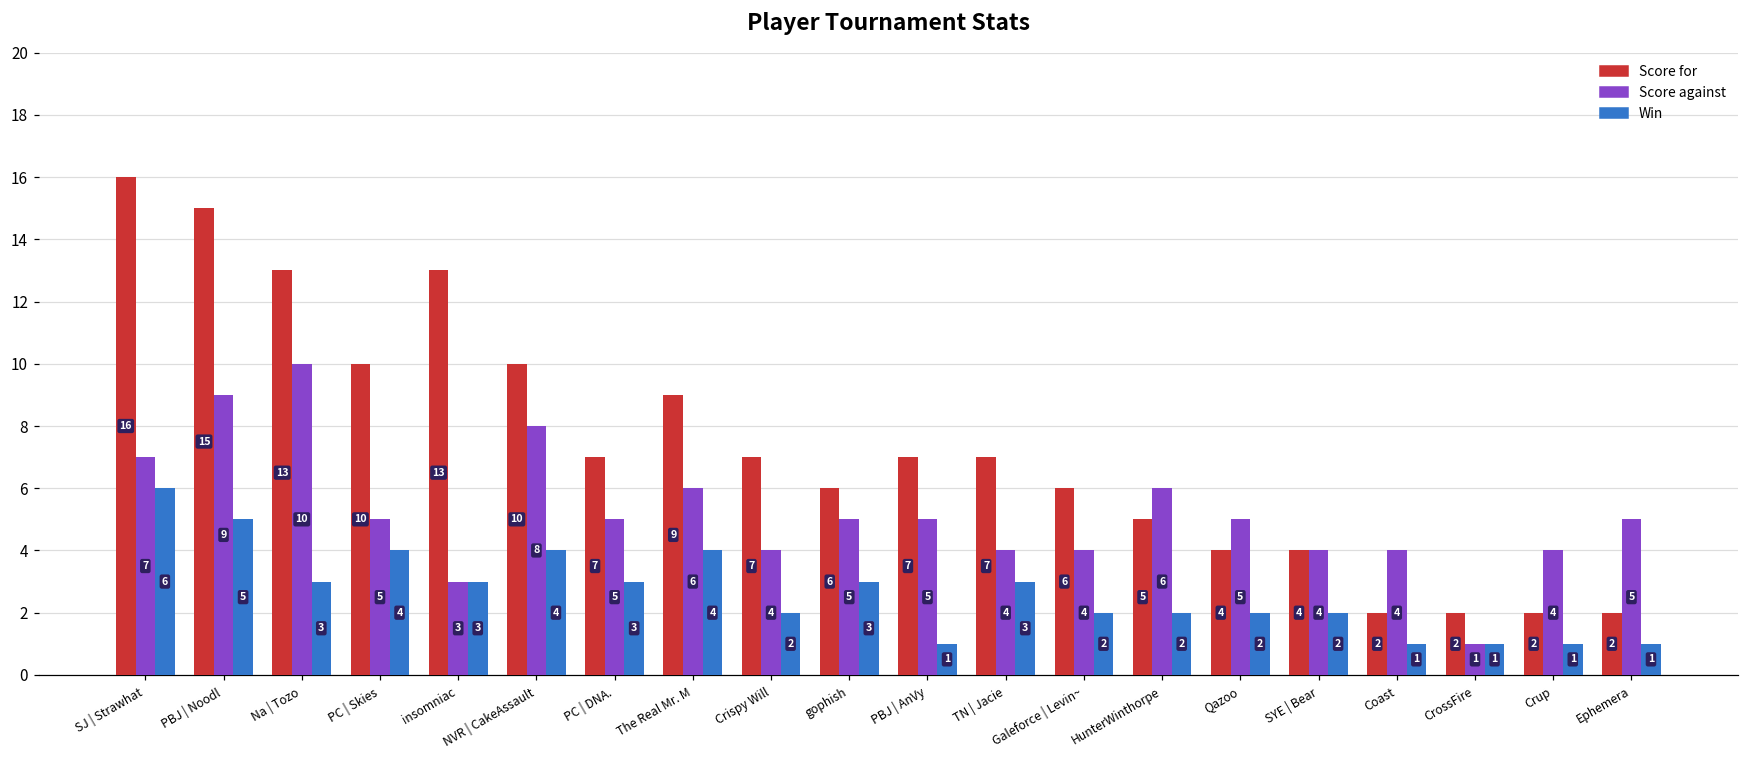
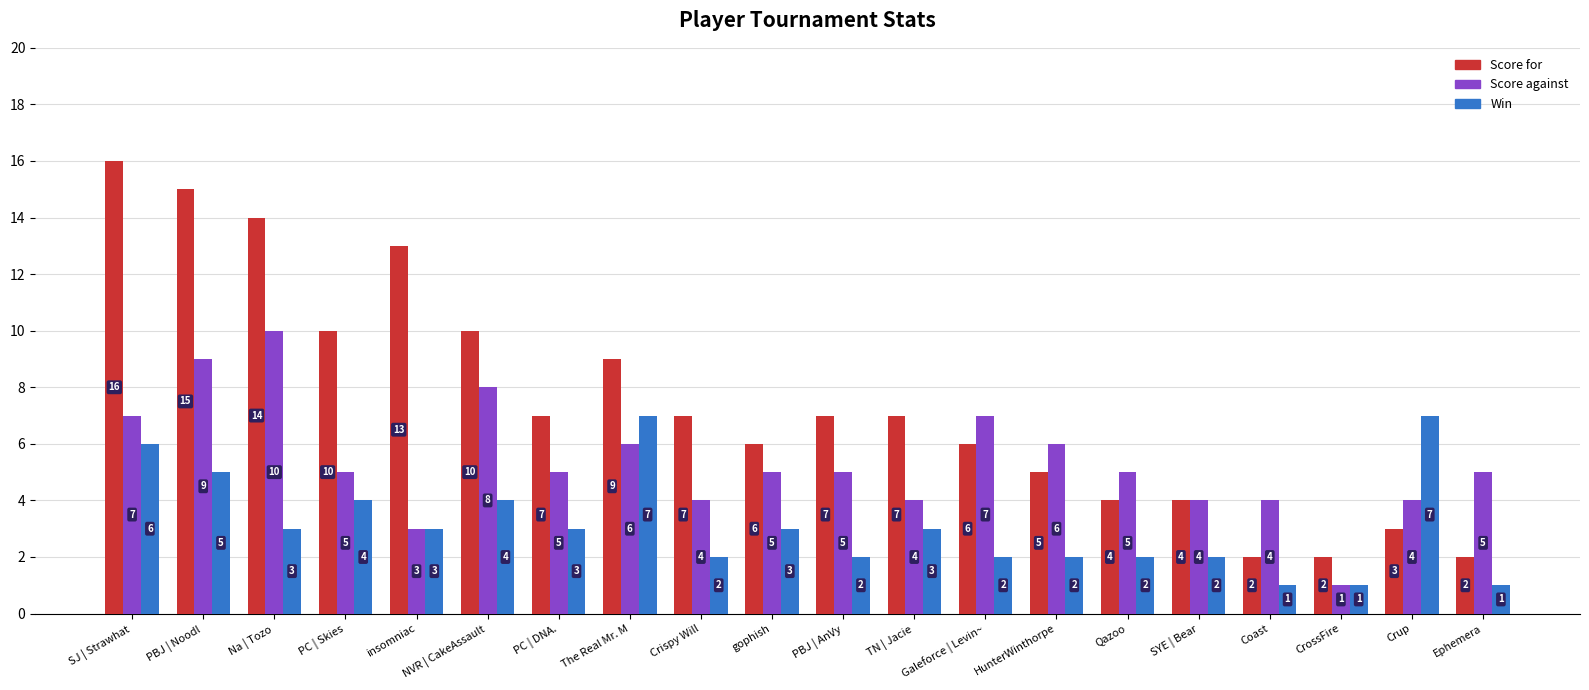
Score for, Na | Tozo: 13 -> 14
Win, The Real Mr. M: 4 -> 7
Win, PBJ | AnVy: 1 -> 2
Score against, Galeforce | Levin~: 4 -> 7
Score for, Crup: 2 -> 3
Win, Crup: 1 -> 7
